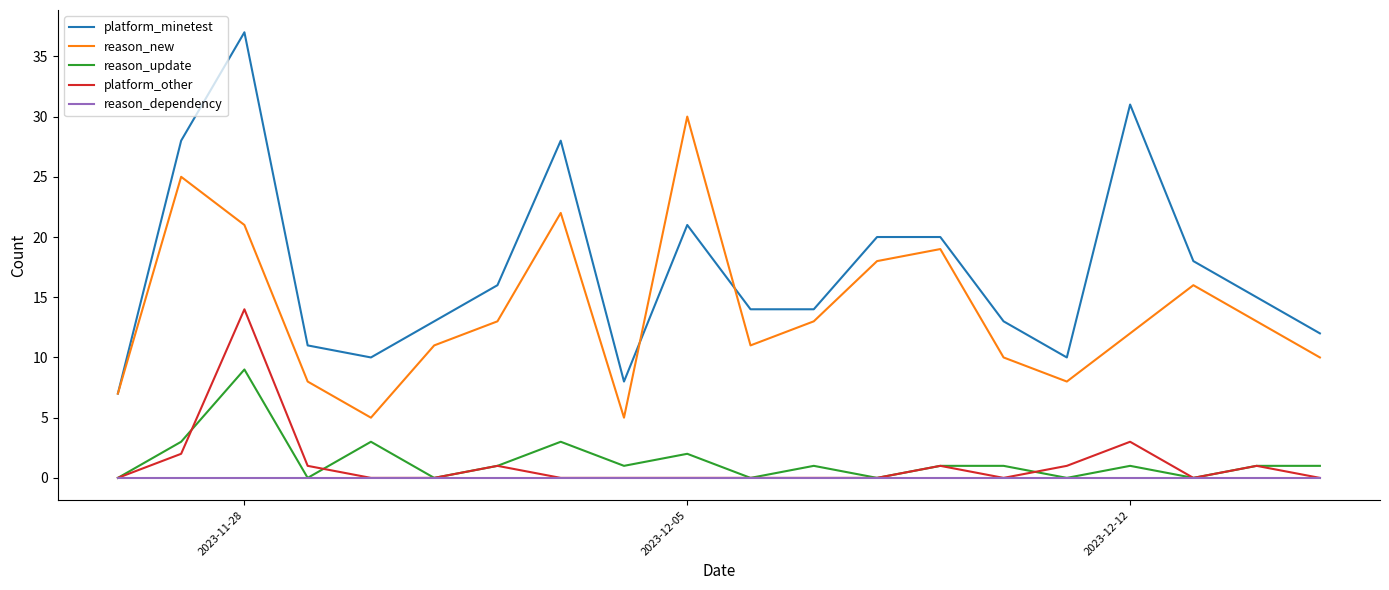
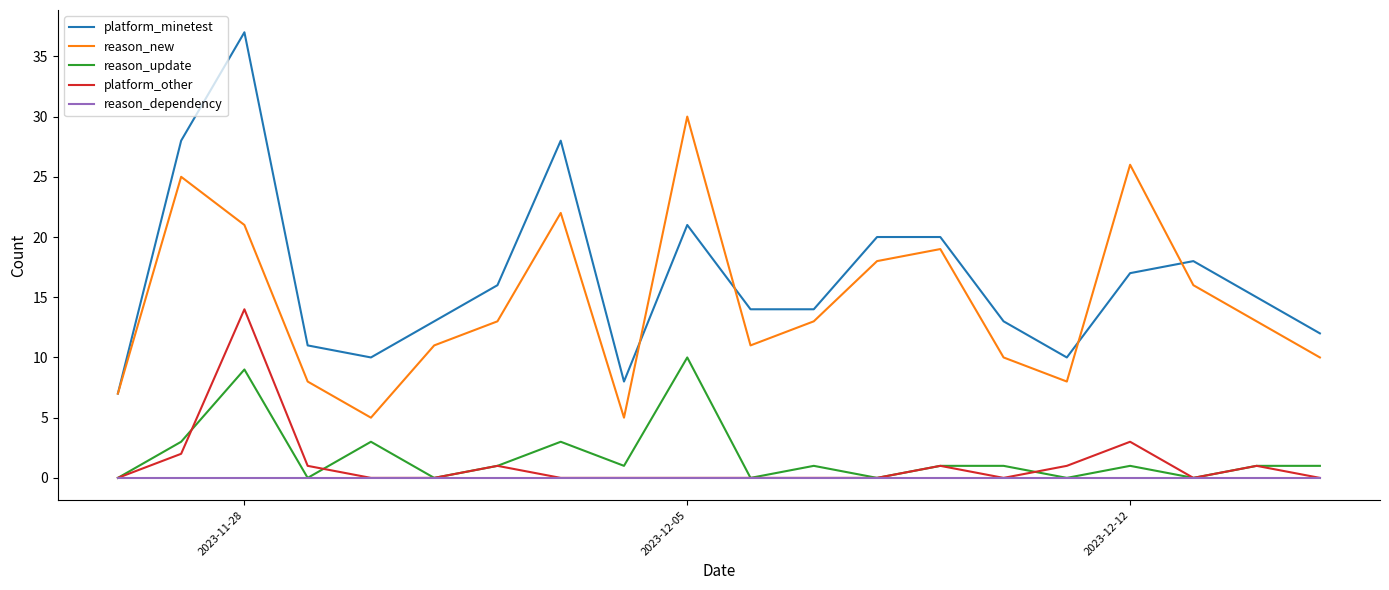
reason_update, 2023-12-05: 2 -> 10
platform_minetest, 2023-12-12: 31 -> 17
reason_new, 2023-12-12: 12 -> 26
